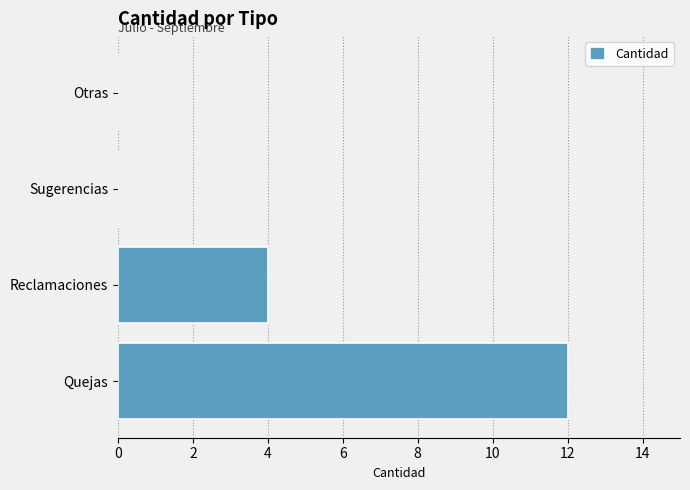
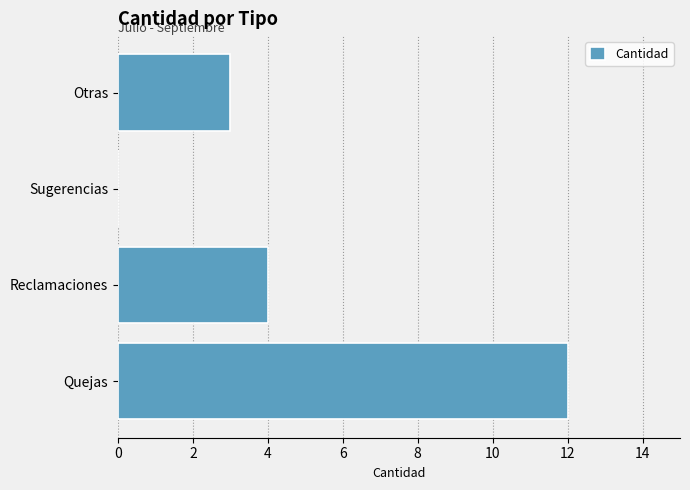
Otras: 0 -> 3
